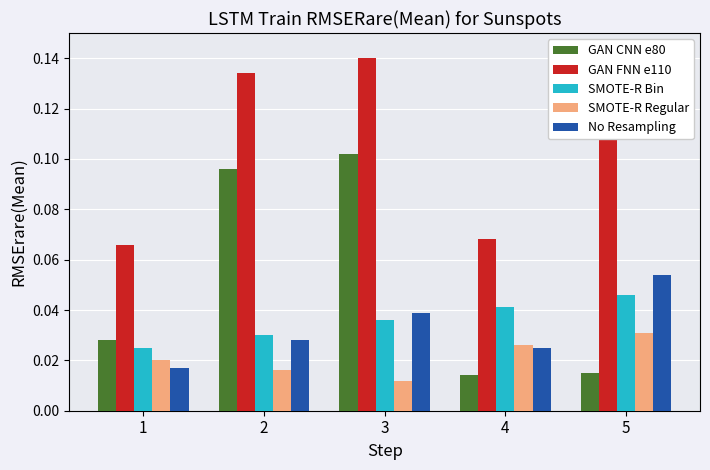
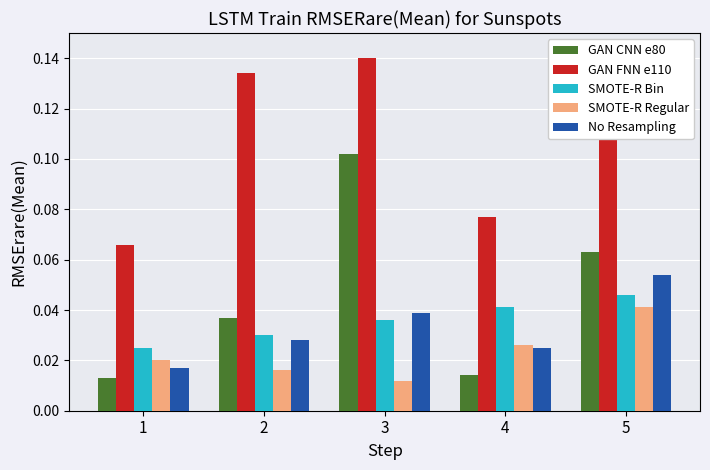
GAN CNN e80, 1: 0.028 -> 0.013
GAN CNN e80, 2: 0.096 -> 0.037
GAN FNN e110, 4: 0.068 -> 0.077
GAN CNN e80, 5: 0.015 -> 0.063
SMOTE-R Regular, 5: 0.031 -> 0.041
